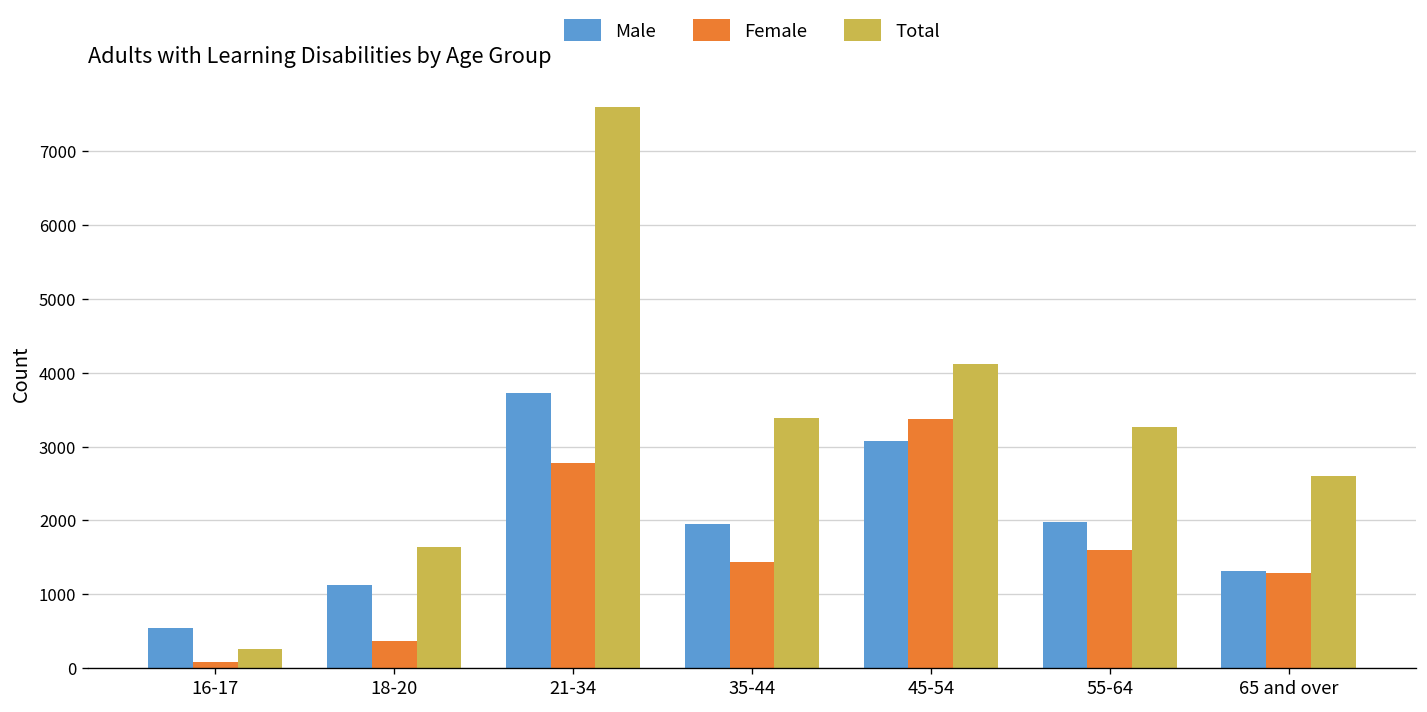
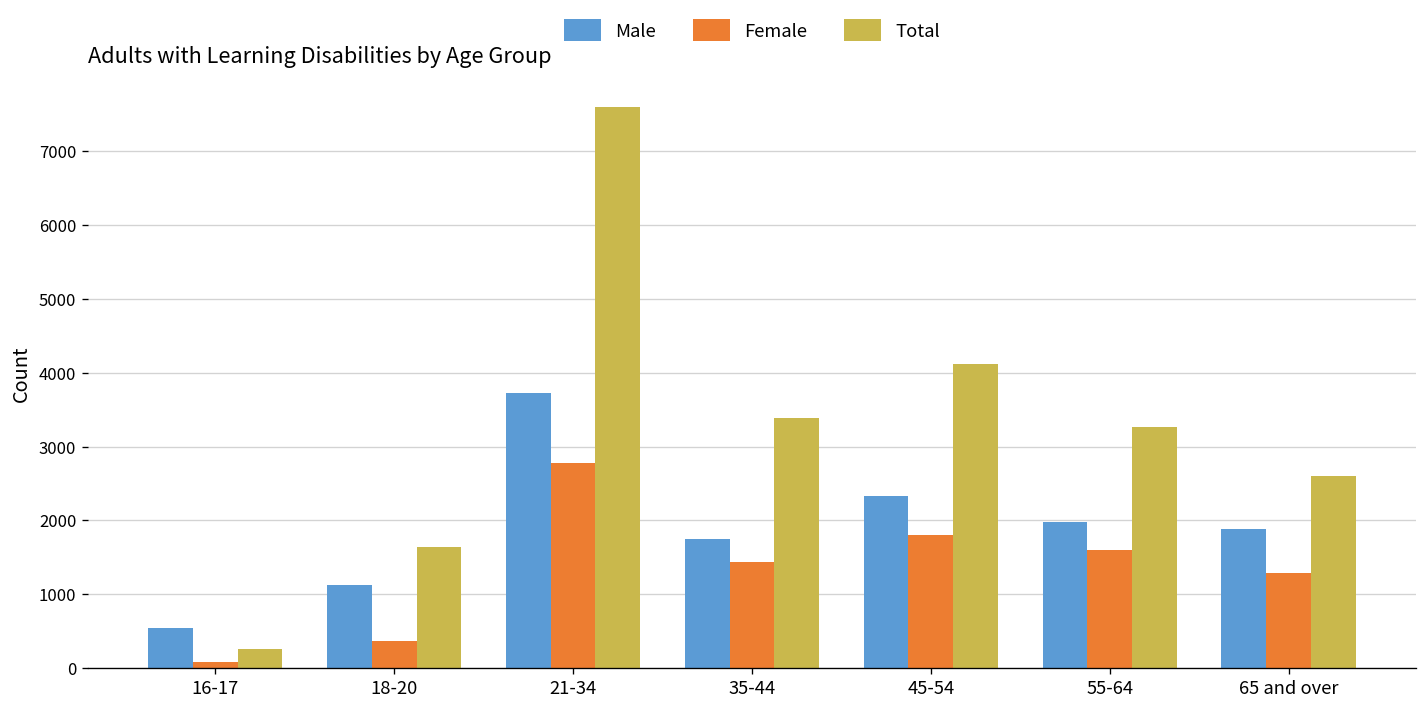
Male, 35-44: 2000 -> 1700
Male, 45-54: 3100 -> 2300
Female, 45-54: 3400 -> 1800
Male, 65 and over: 1300 -> 1900
